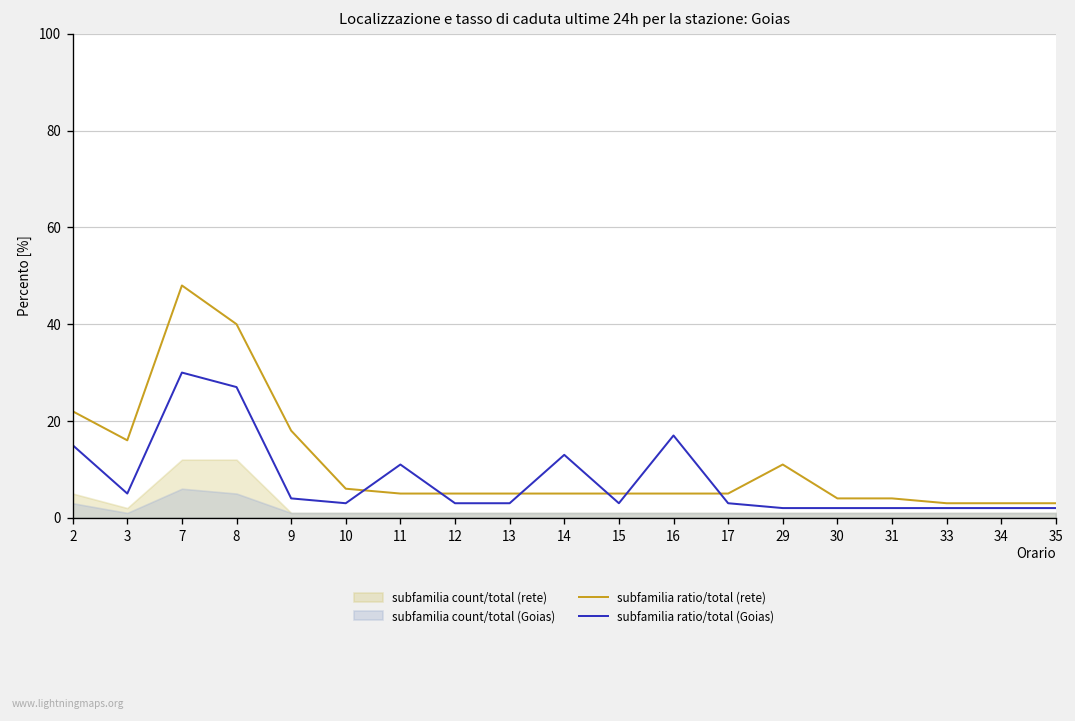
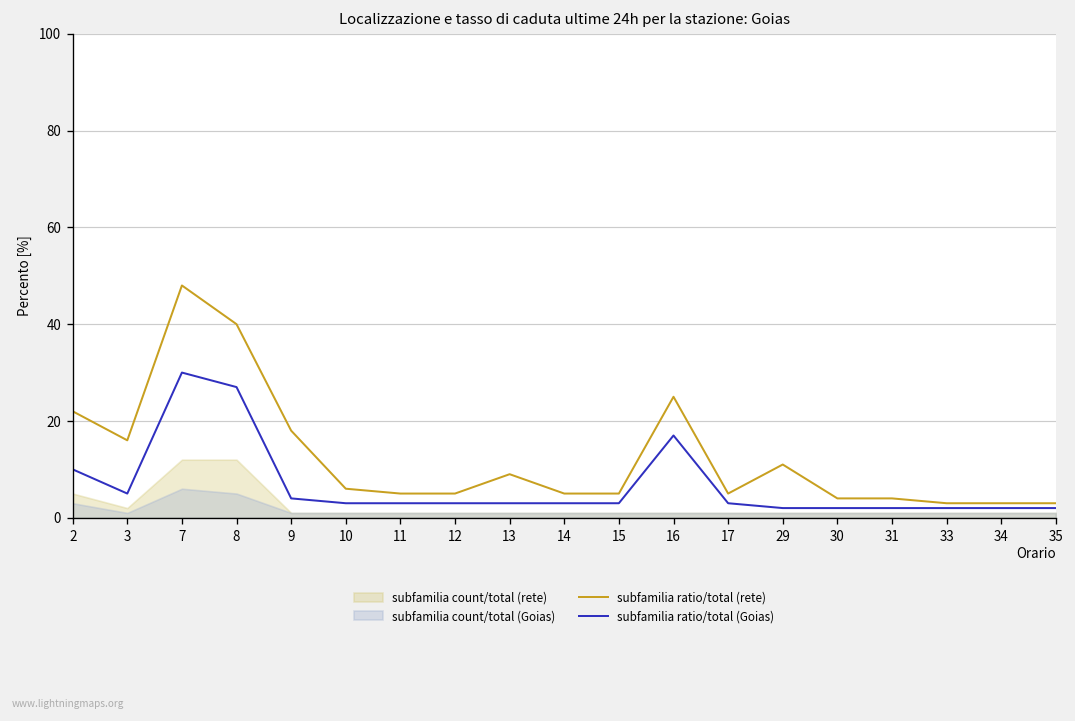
subfamilia ratio/total (Goias), 2: 15 -> 10
subfamilia ratio/total (Goias), 11: 11 -> 3
subfamilia ratio/total (rete), 13: 5 -> 9
subfamilia ratio/total (Goias), 14: 13 -> 3
subfamilia ratio/total (rete), 16: 5 -> 25
